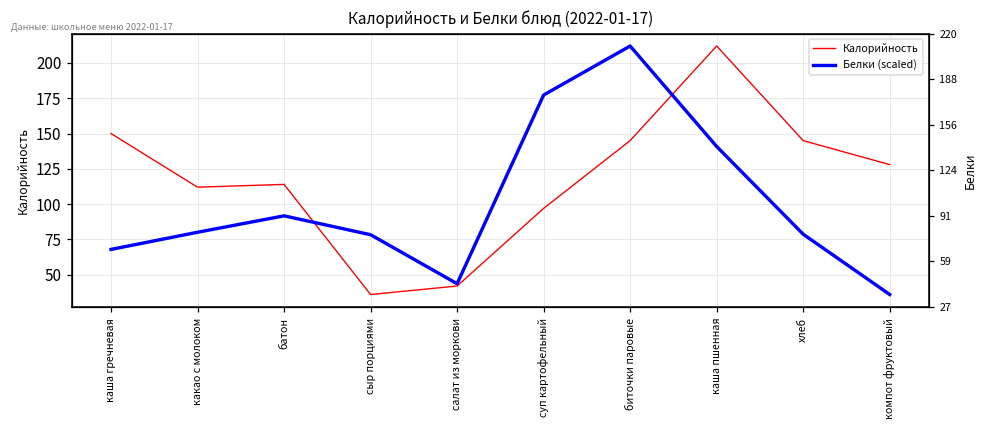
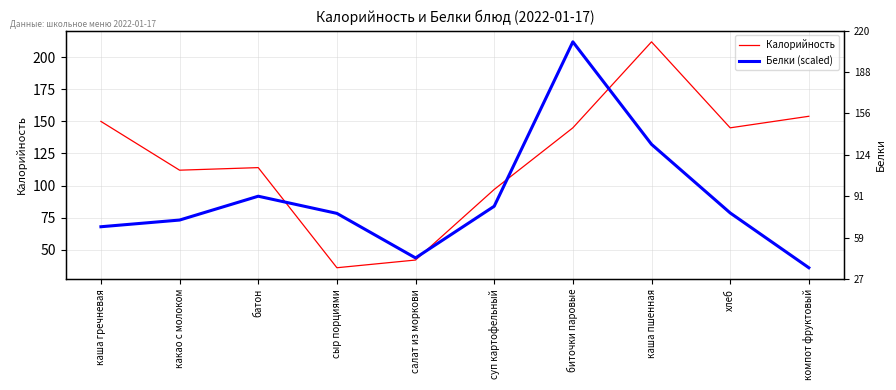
Белки (scaled), какао с молоком: 80 -> 73
Белки (scaled), суп картофельный: 177 -> 84
Белки (scaled), каша пшенная: 141 -> 132
Калорийность, компот фруктовый: 128 -> 154
